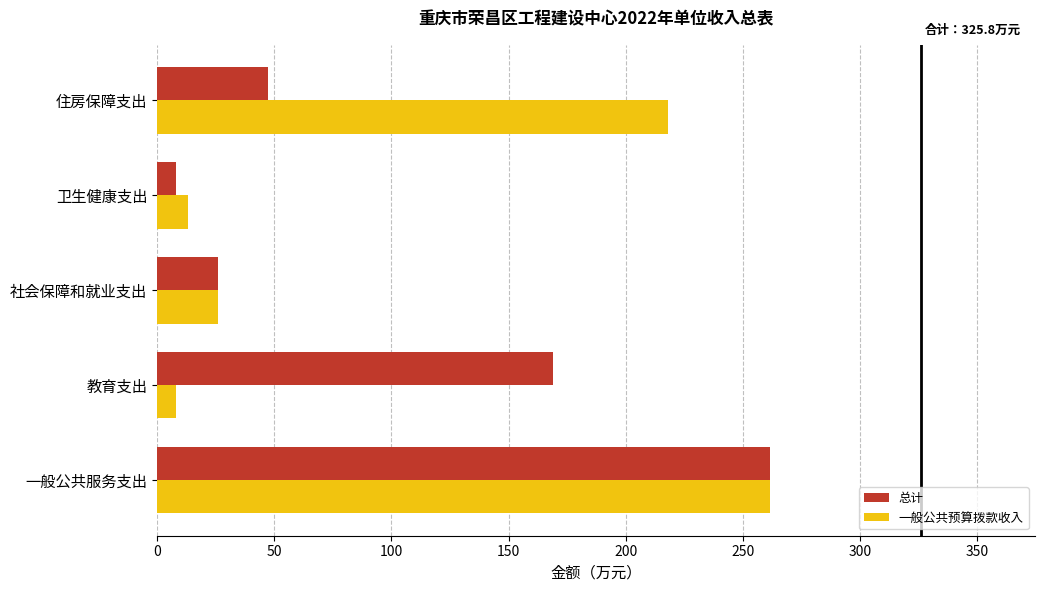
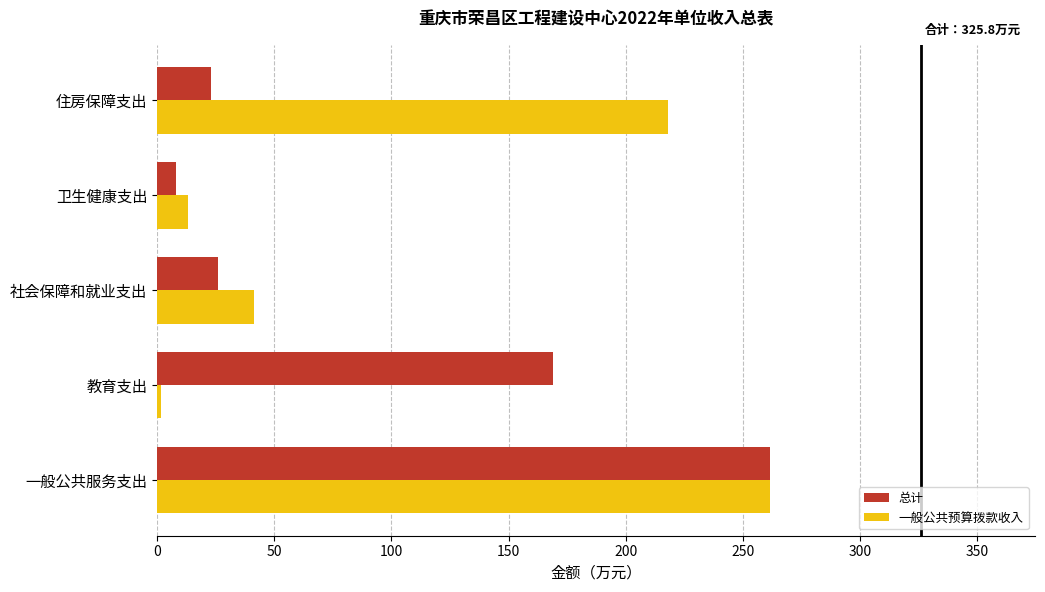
总计, 住房保障支出: 47 -> 23
一般公共预算拨款收入, 社会保障和就业支出: 26 -> 41
一般公共预算拨款收入, 教育支出: 8 -> 2
